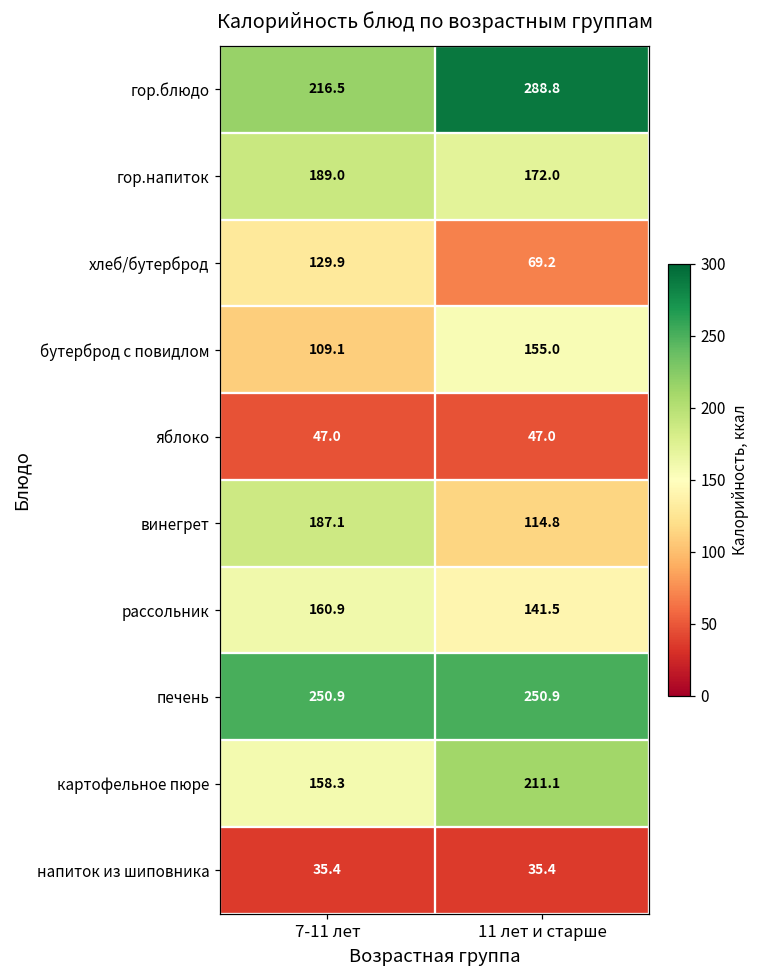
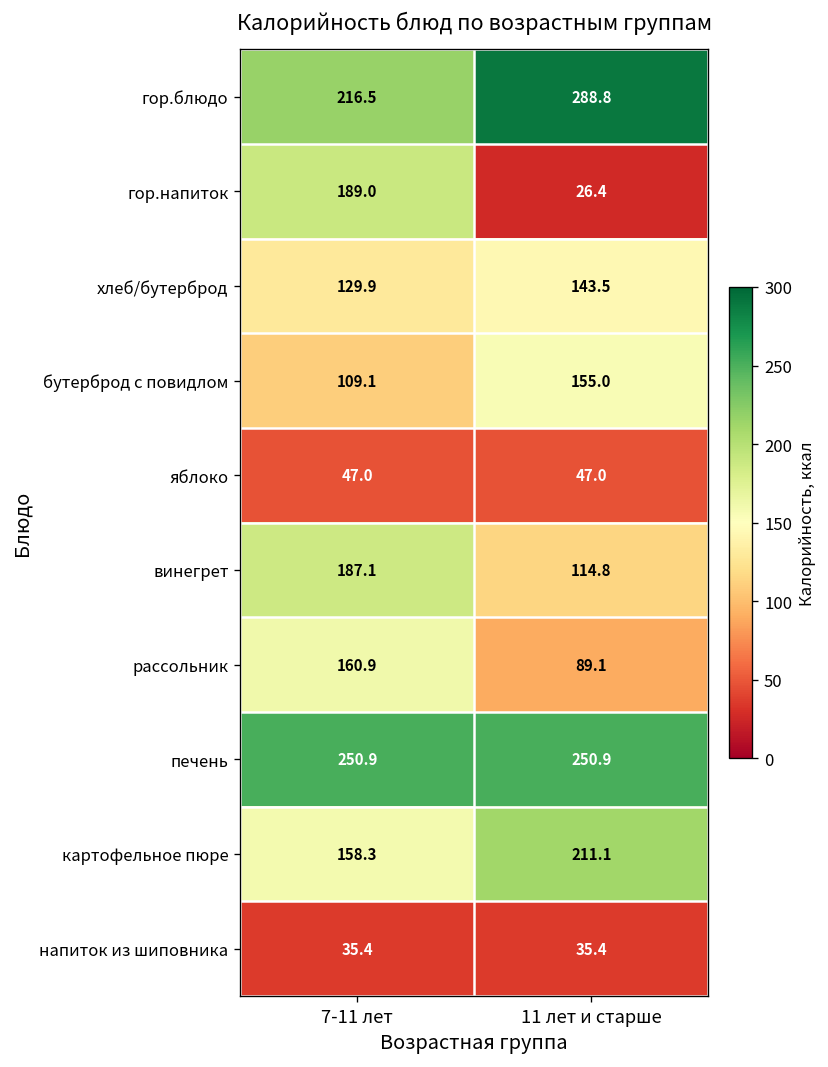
гор.напиток, 11 лет и старше: 172.0 -> 26.4
хлеб/бутерброд, 11 лет и старше: 69.2 -> 143.5
рассольник, 11 лет и старше: 141.5 -> 89.1
